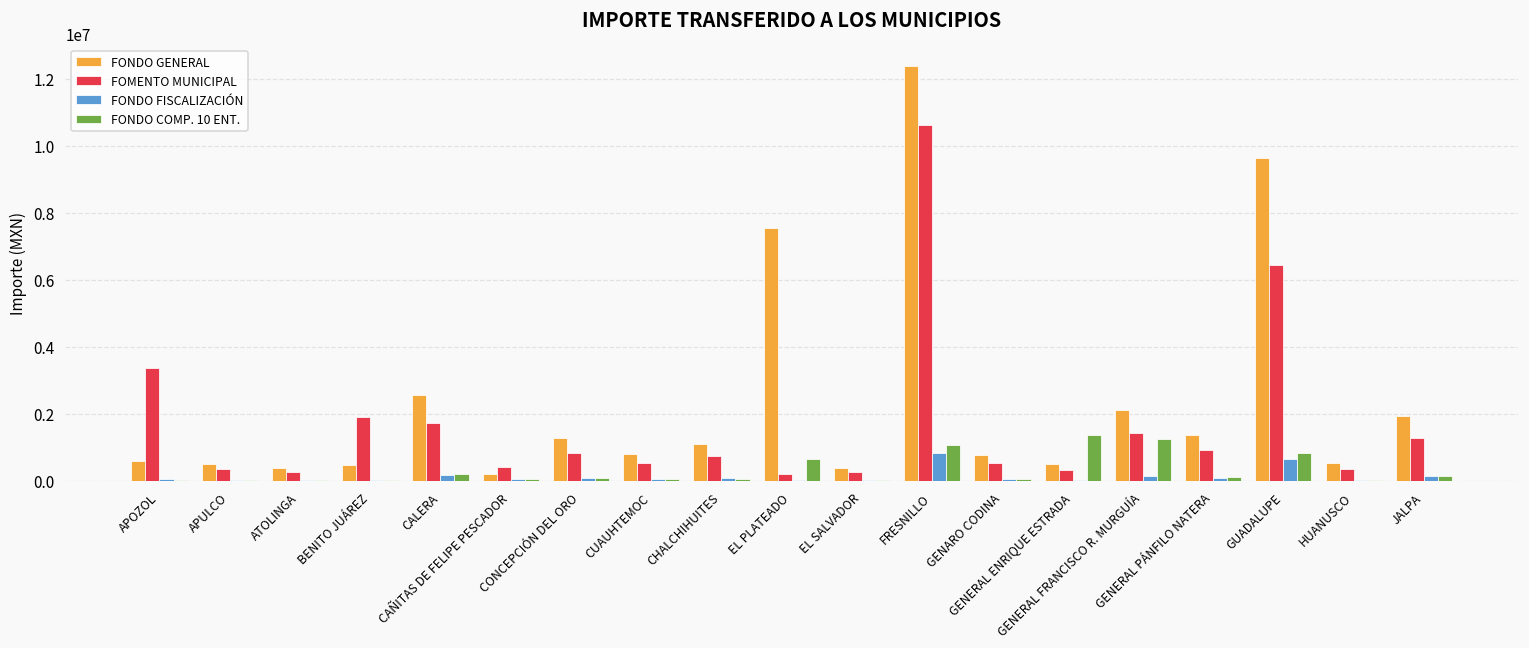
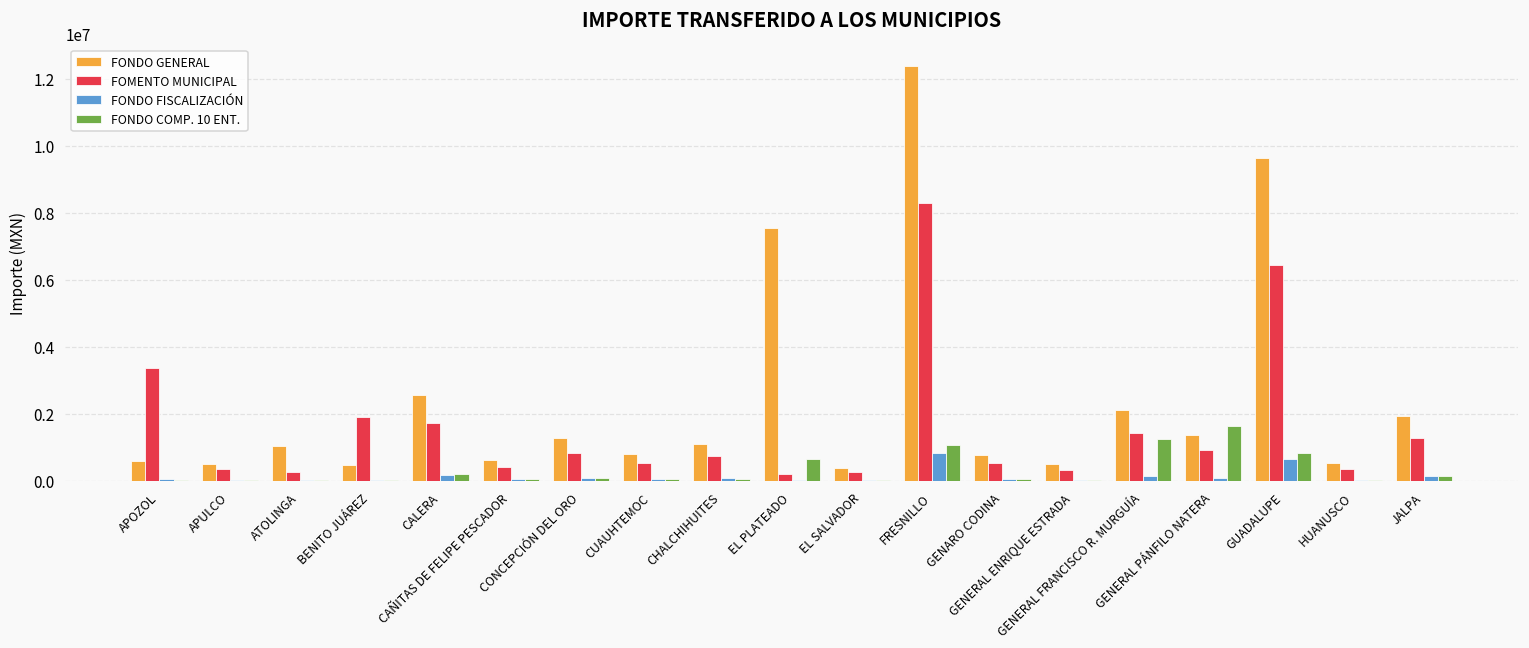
FONDO GENERAL, ATOLINGA: 400000 -> 1000000
FONDO GENERAL, CAÑITAS DE FELIPE PESCADOR: 200000 -> 600000
FOMENTO MUNICIPAL, FRESNILLO: 10600000 -> 8300000
FONDO COMP. 10 ENT., GENERAL ENRIQUE ESTRADA: 1400000 -> 0
FONDO COMP. 10 ENT., GENERAL PÁNFILO NATERA: 100000 -> 1600000
